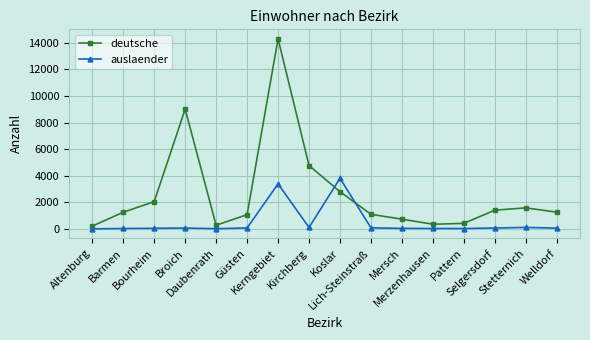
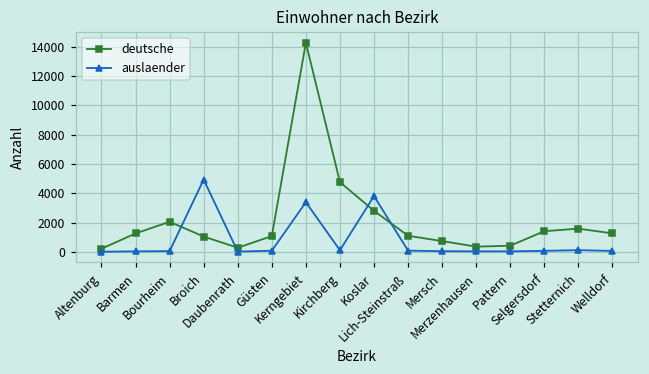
deutsche, Broich: 9000 -> 1100
auslaender, Broich: 100 -> 4900
